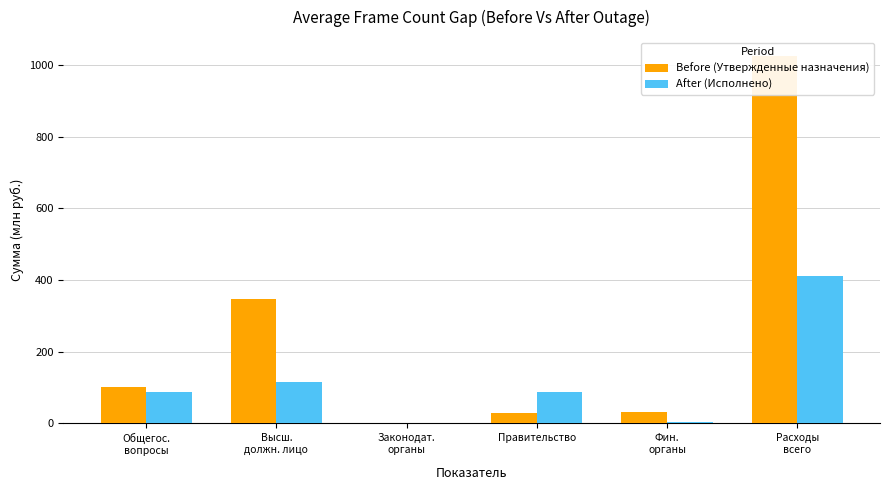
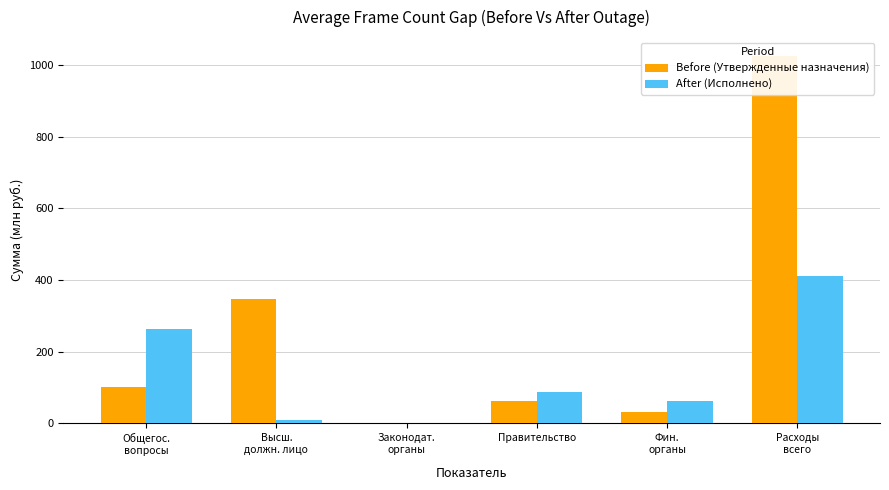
After (Исполнено), Общегос. вопросы: 90 -> 260
After (Исполнено), Высш. должн. лицо: 110 -> 10
Before (Утвержденные назначения), Правительство: 30 -> 60
After (Исполнено), Фин. органы: 0 -> 60
